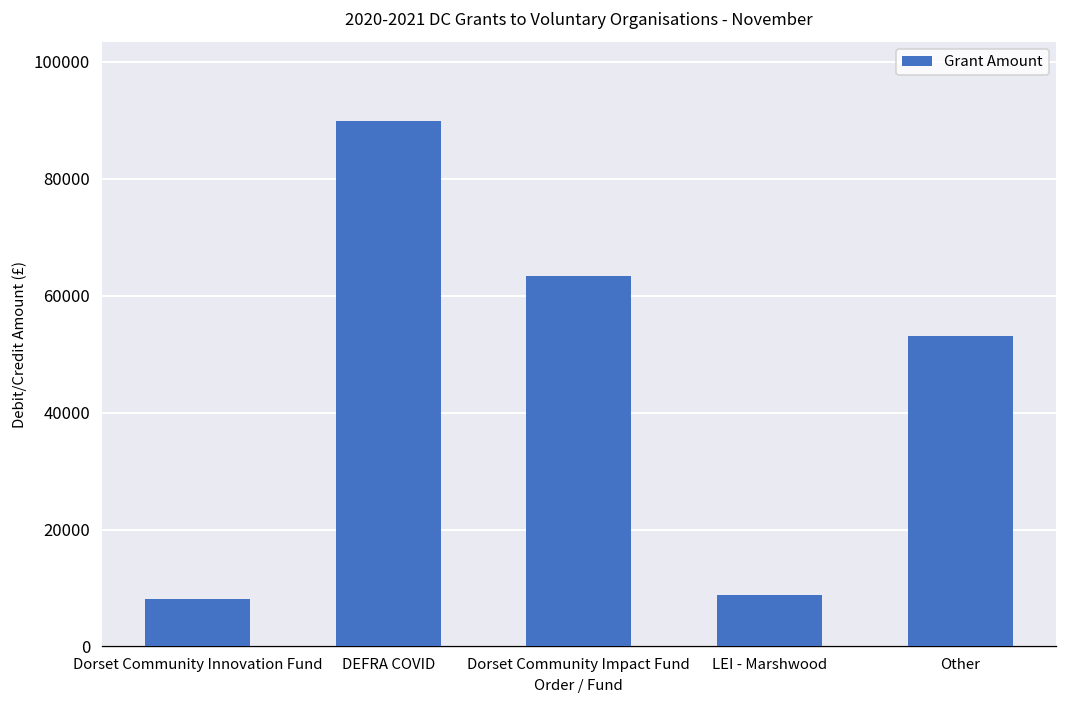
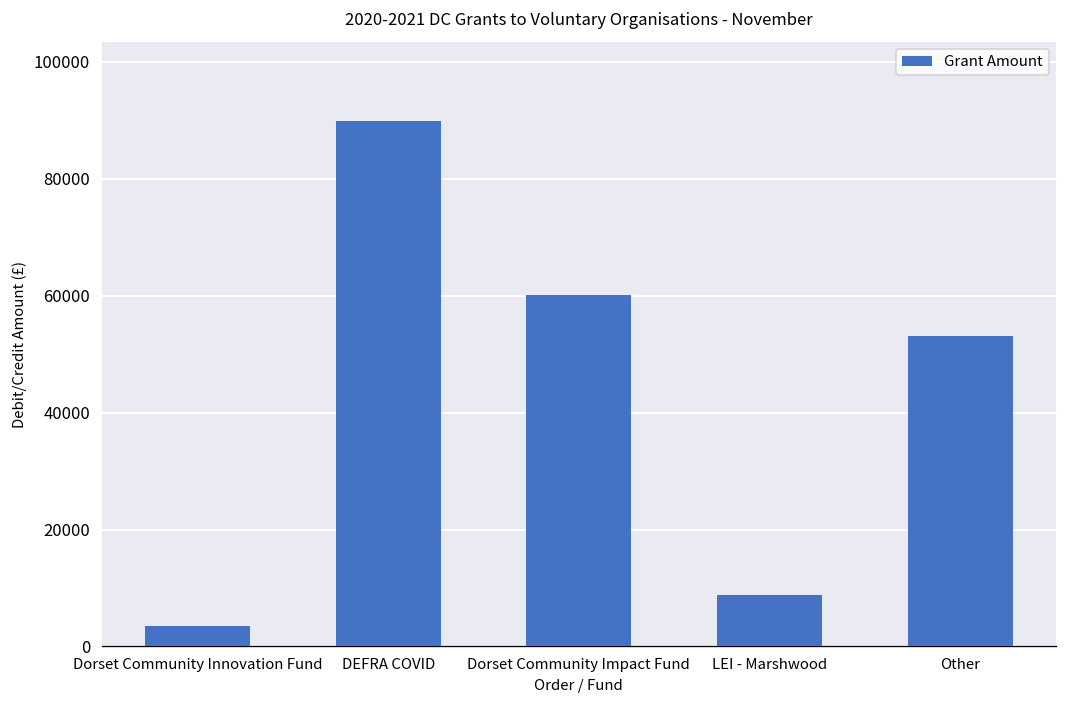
Dorset Community Innovation Fund: 8000 -> 4000
Dorset Community Impact Fund: 63000 -> 60000
